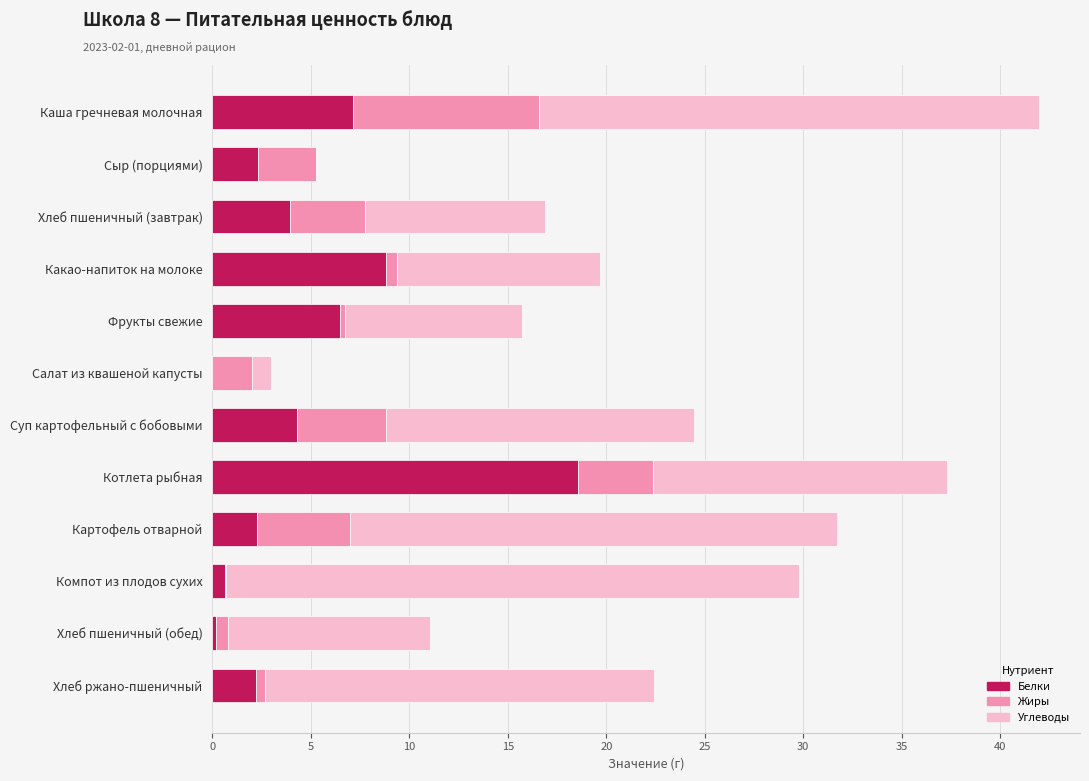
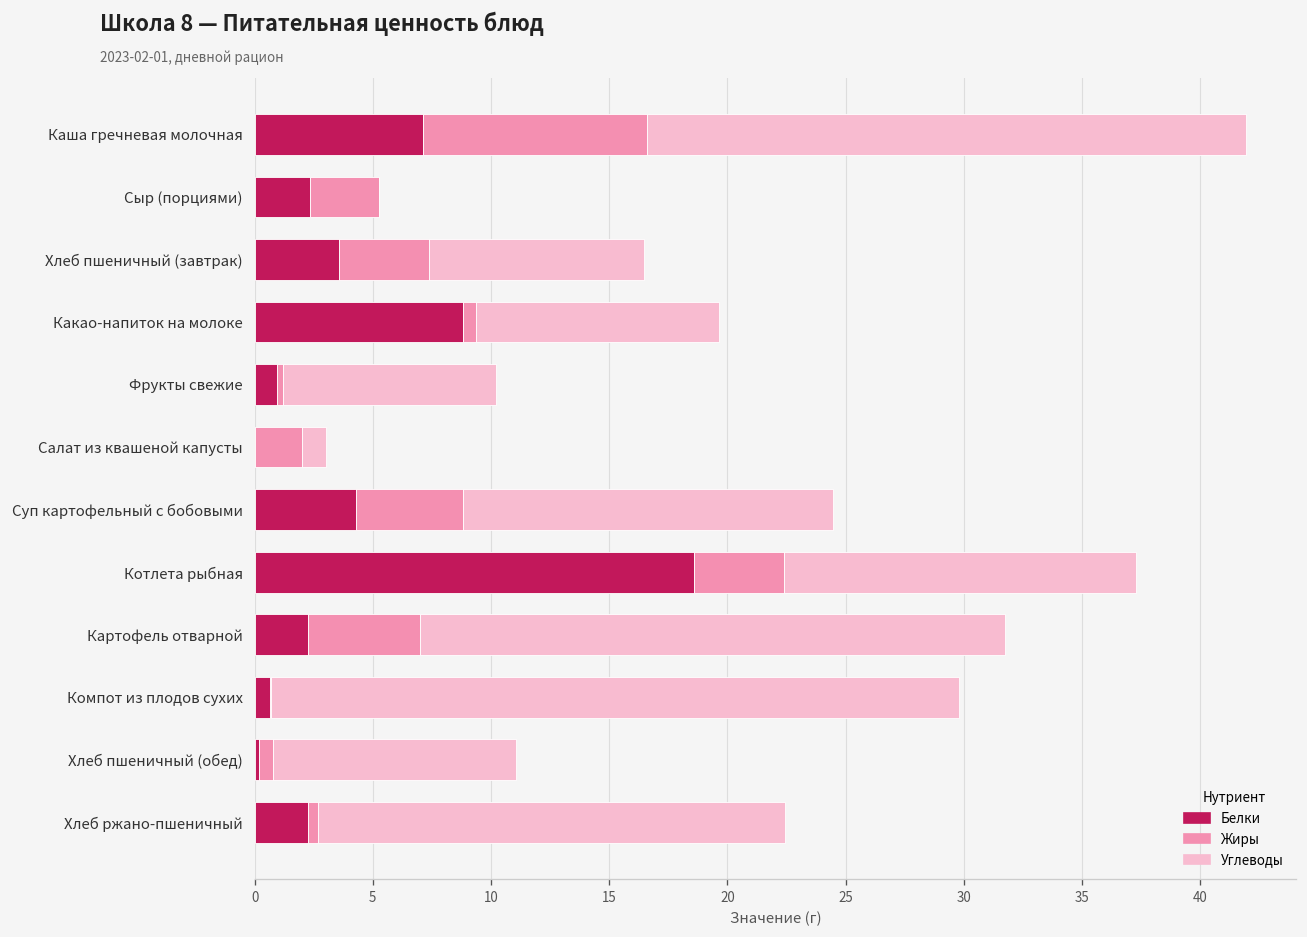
Белки, Хлеб пшеничный (завтрак): 4.0 -> 3.6
Белки, Фрукты свежие: 6.5 -> 1.0
